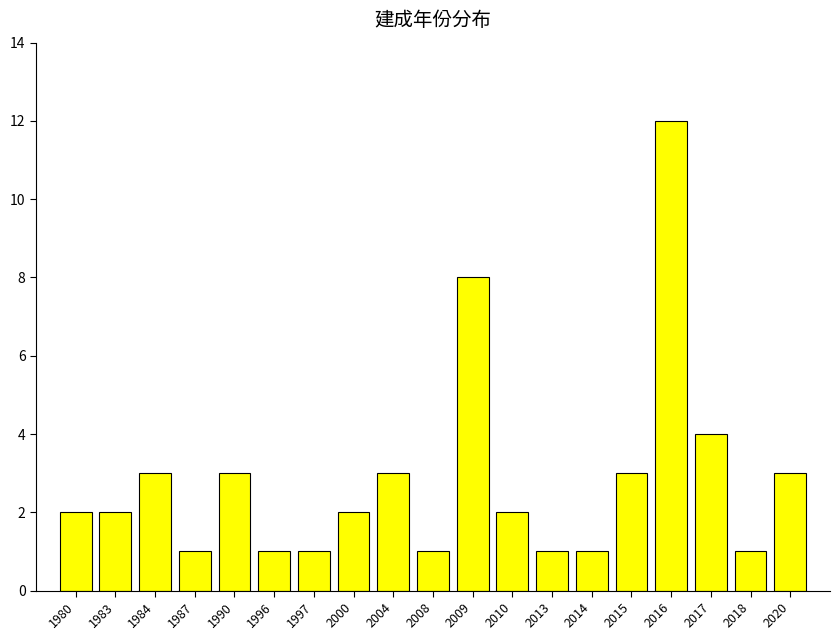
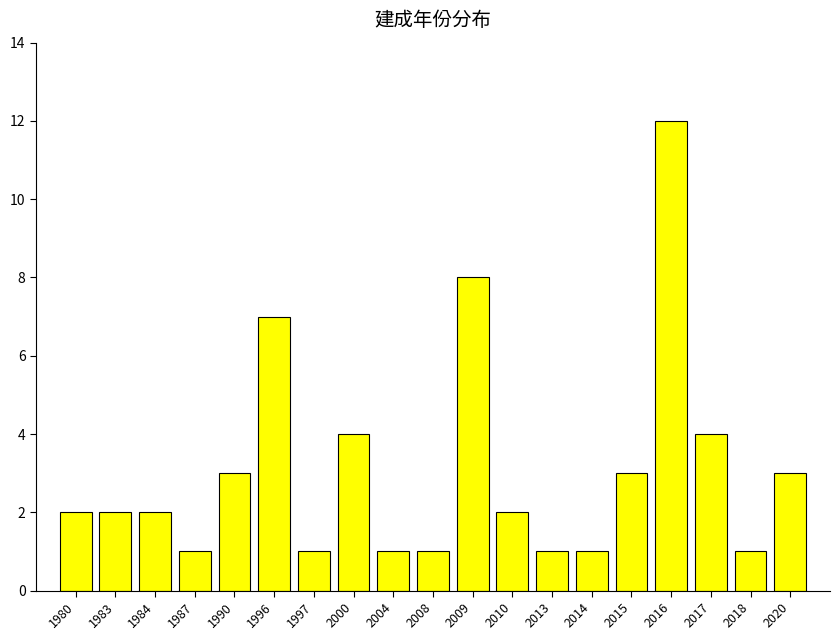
1984: 3 -> 2
1996: 1 -> 7
2000: 2 -> 4
2004: 3 -> 1
